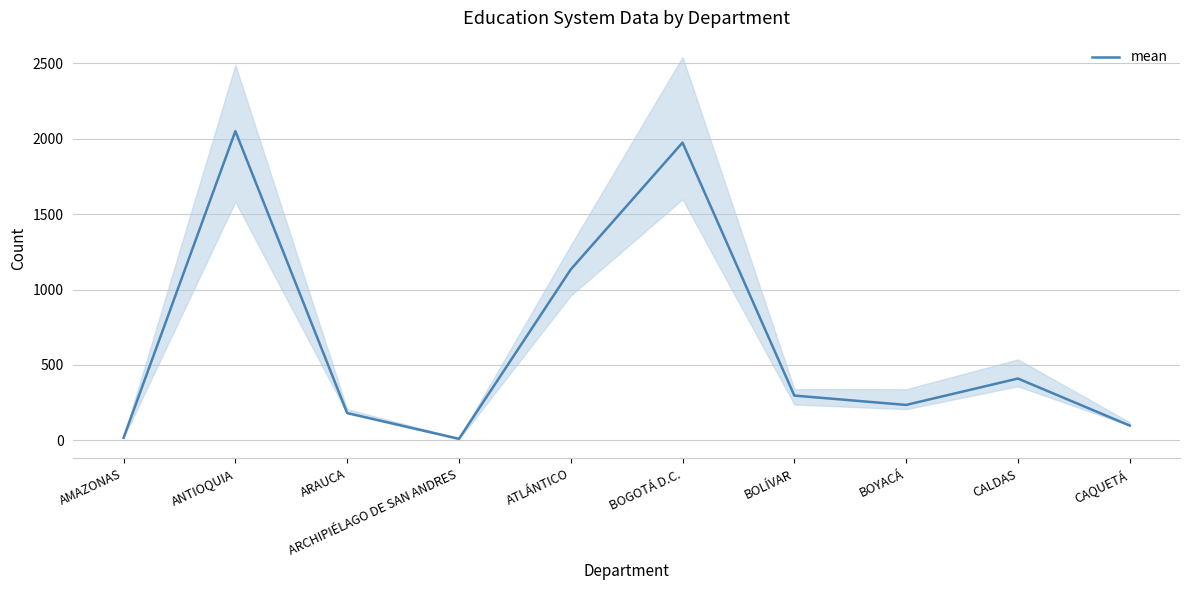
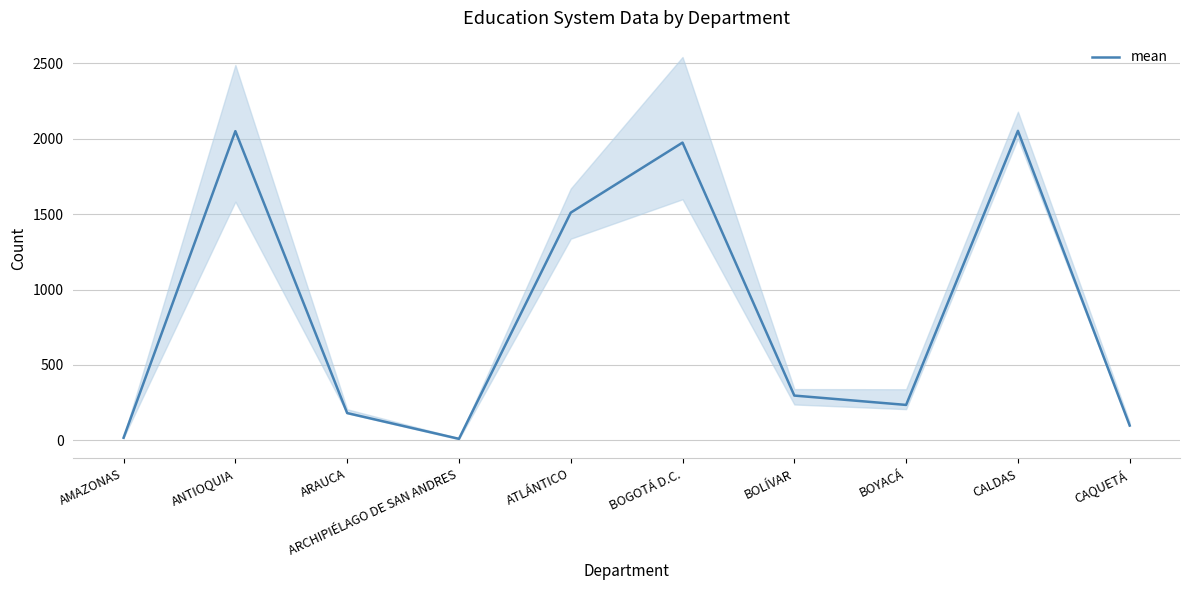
mean, ATLÁNTICO: 1130 -> 1510
mean, CALDAS: 410 -> 2050
